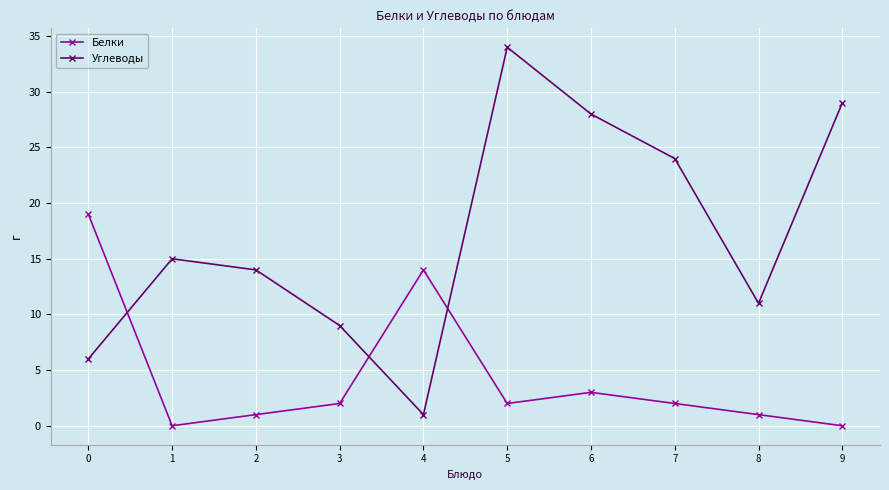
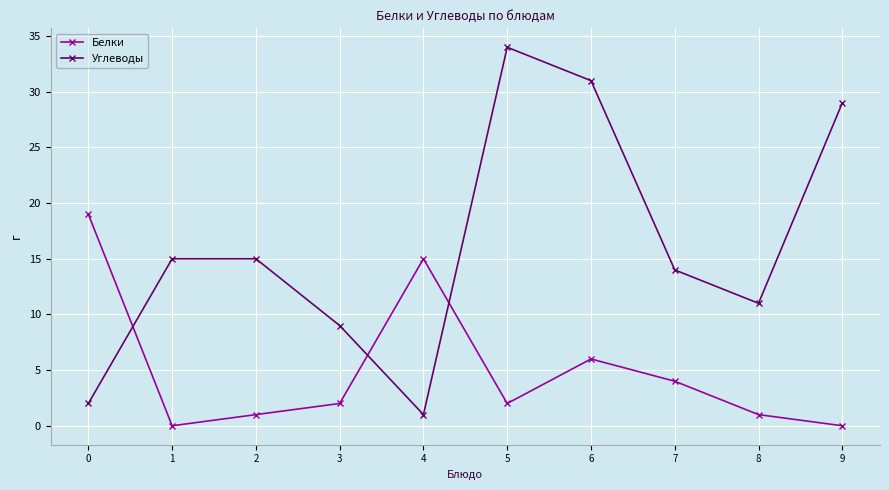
Углеводы, 0: 6 -> 2
Углеводы, 2: 14 -> 15
Белки, 4: 14 -> 15
Белки, 6: 3 -> 6
Углеводы, 6: 28 -> 31
Белки, 7: 2 -> 4
Углеводы, 7: 24 -> 14
